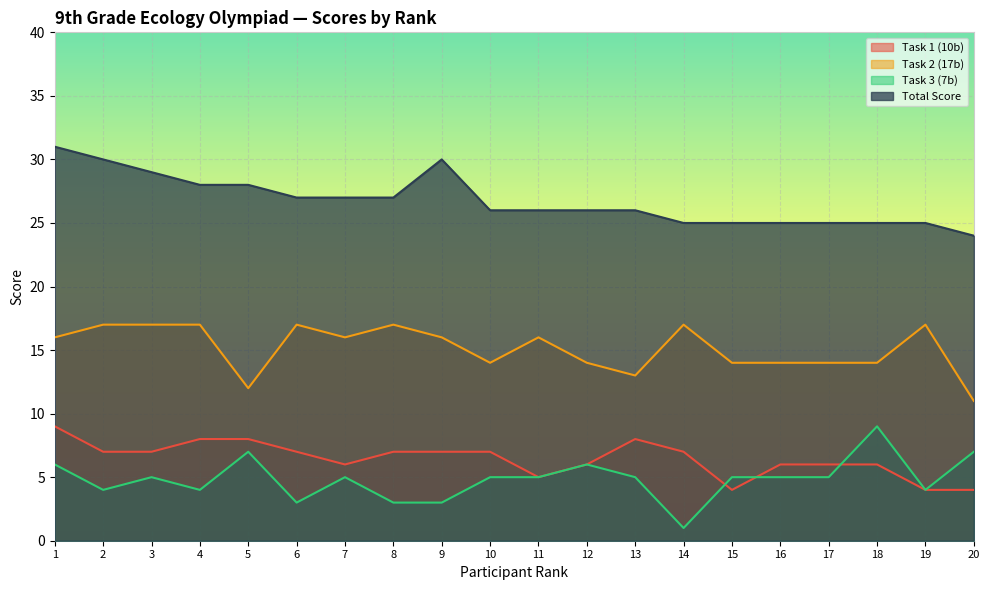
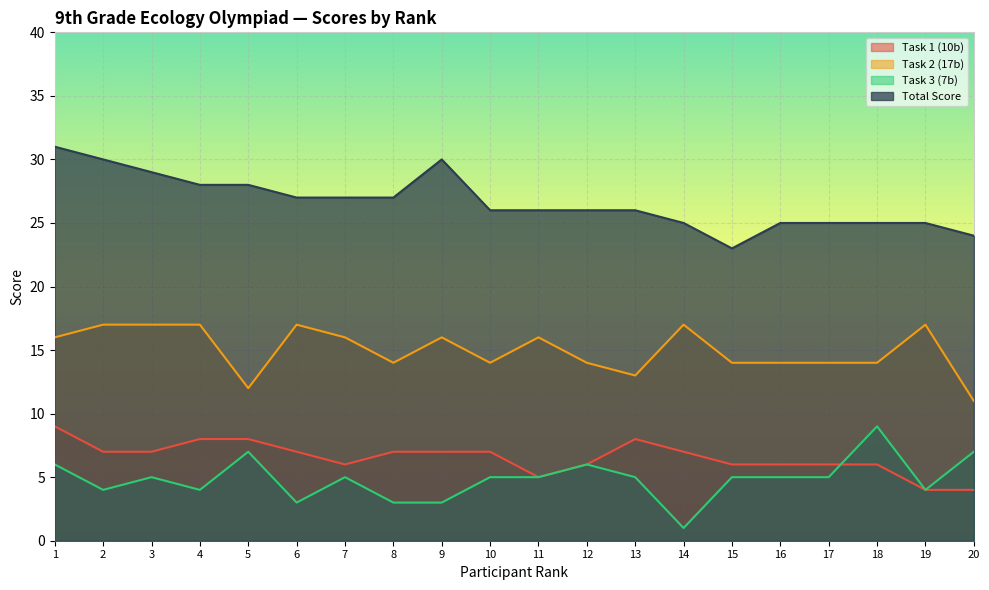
Task 2 (17b), 8: 17 -> 14
Task 1 (10b), 15: 4 -> 6
Total Score, 15: 25 -> 23
